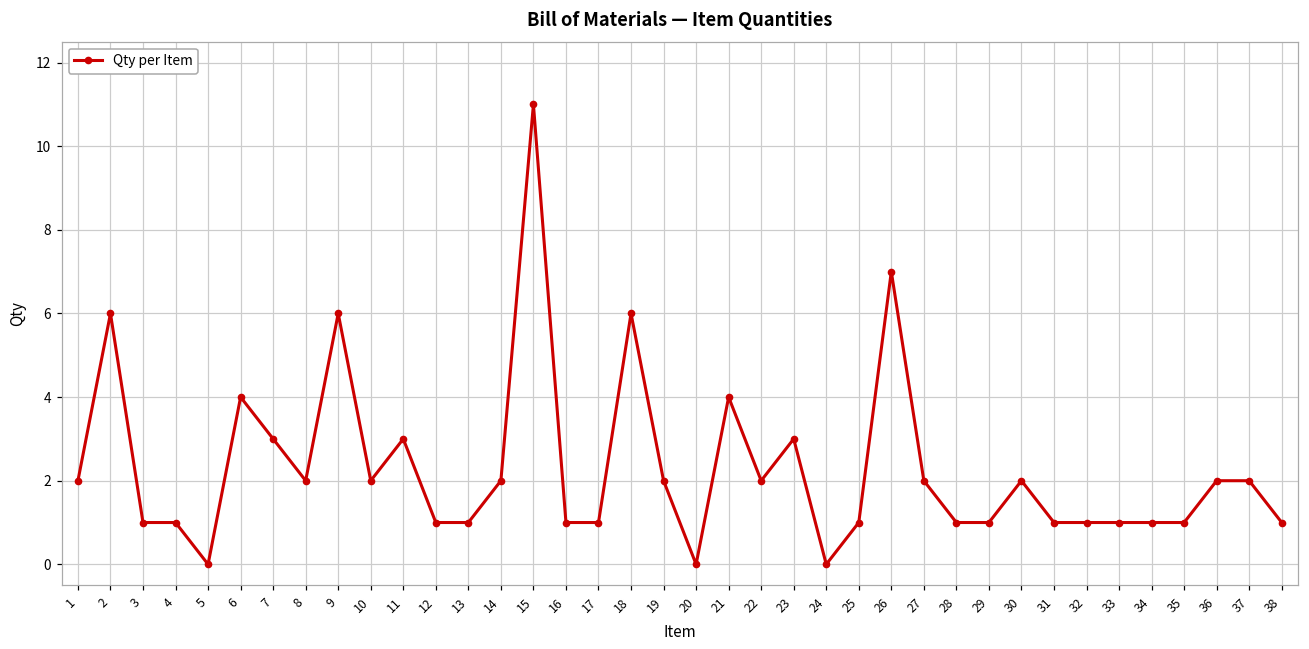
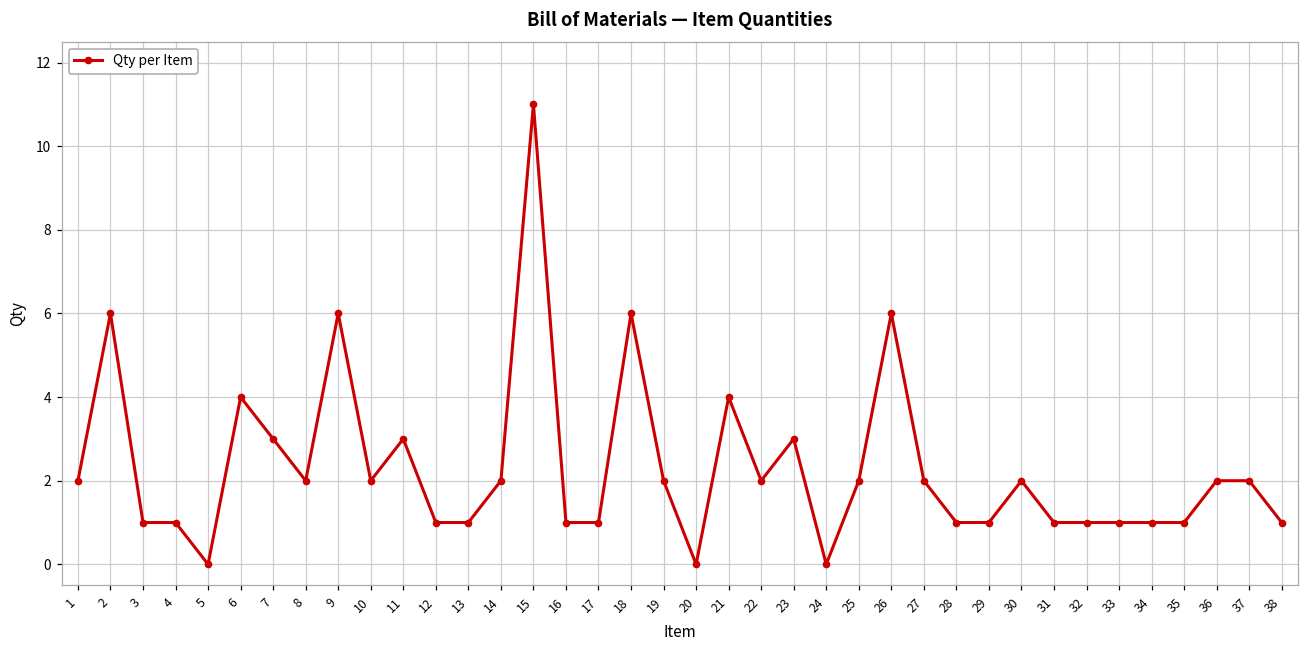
25: 1 -> 2
26: 7 -> 6
